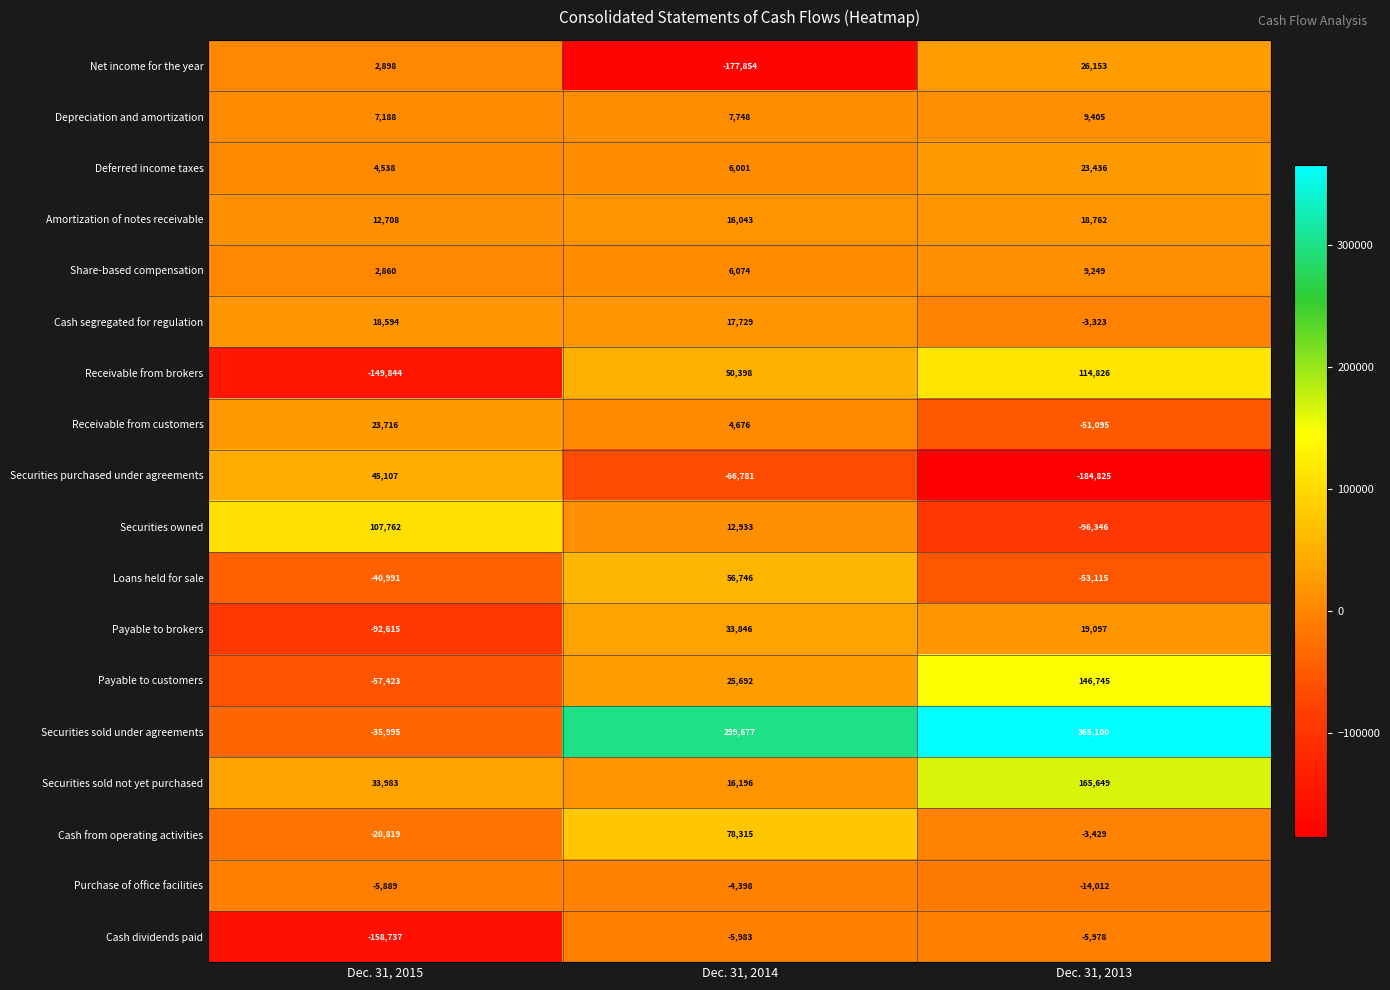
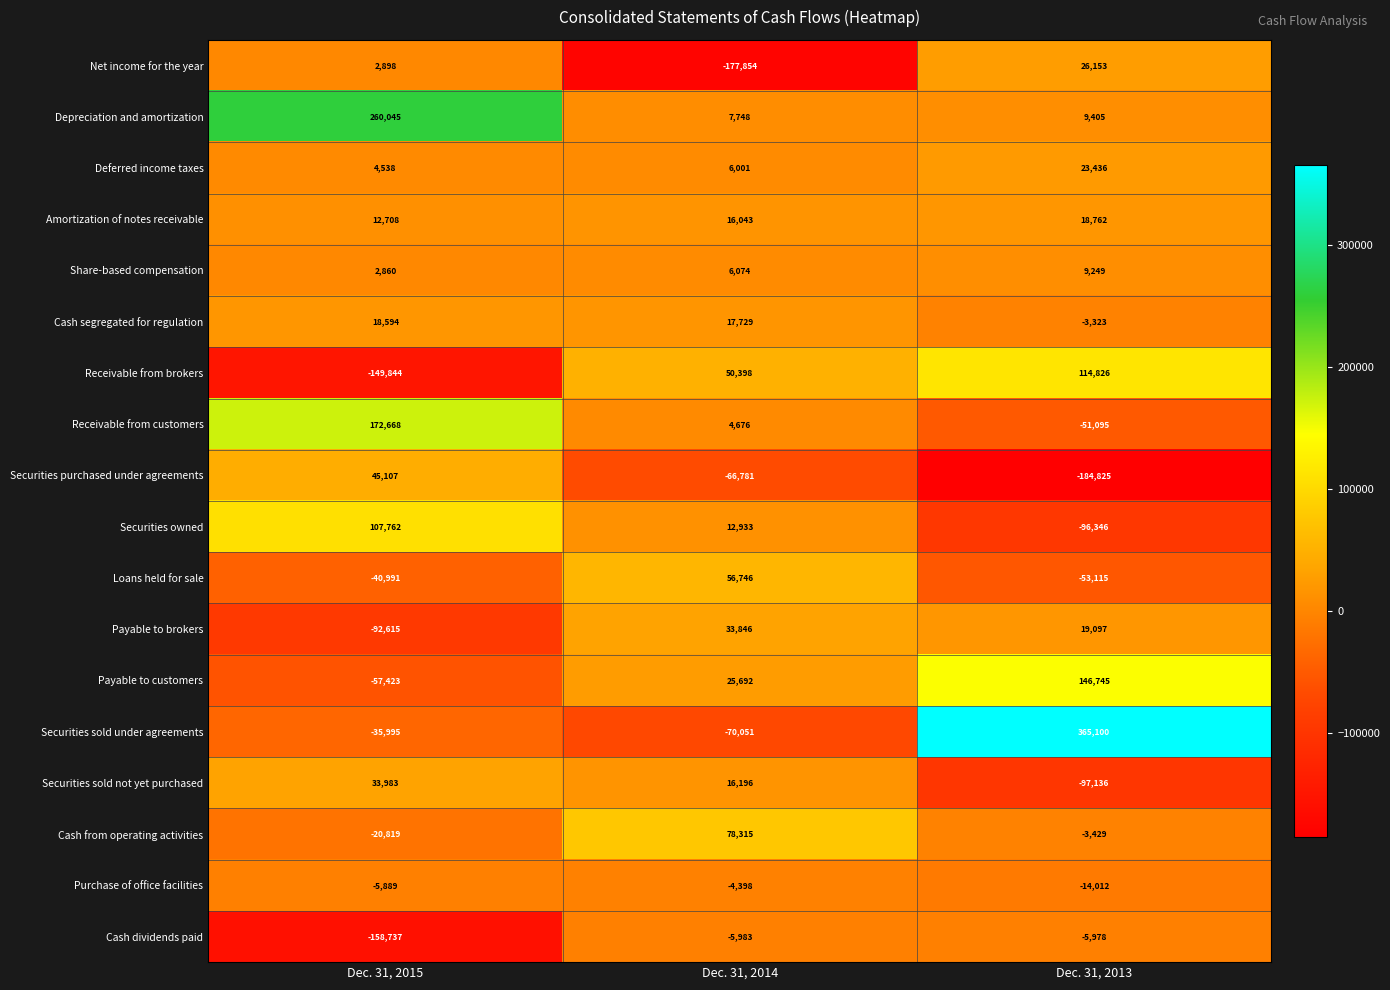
Depreciation and amortization, Dec. 31, 2015: 7,188 -> 260,045
Receivable from customers, Dec. 31, 2015: 23,716 -> 172,668
Securities sold under agreements, Dec. 31, 2014: 299,677 -> -70,051
Securities sold not yet purchased, Dec. 31, 2013: 165,649 -> -97,136
